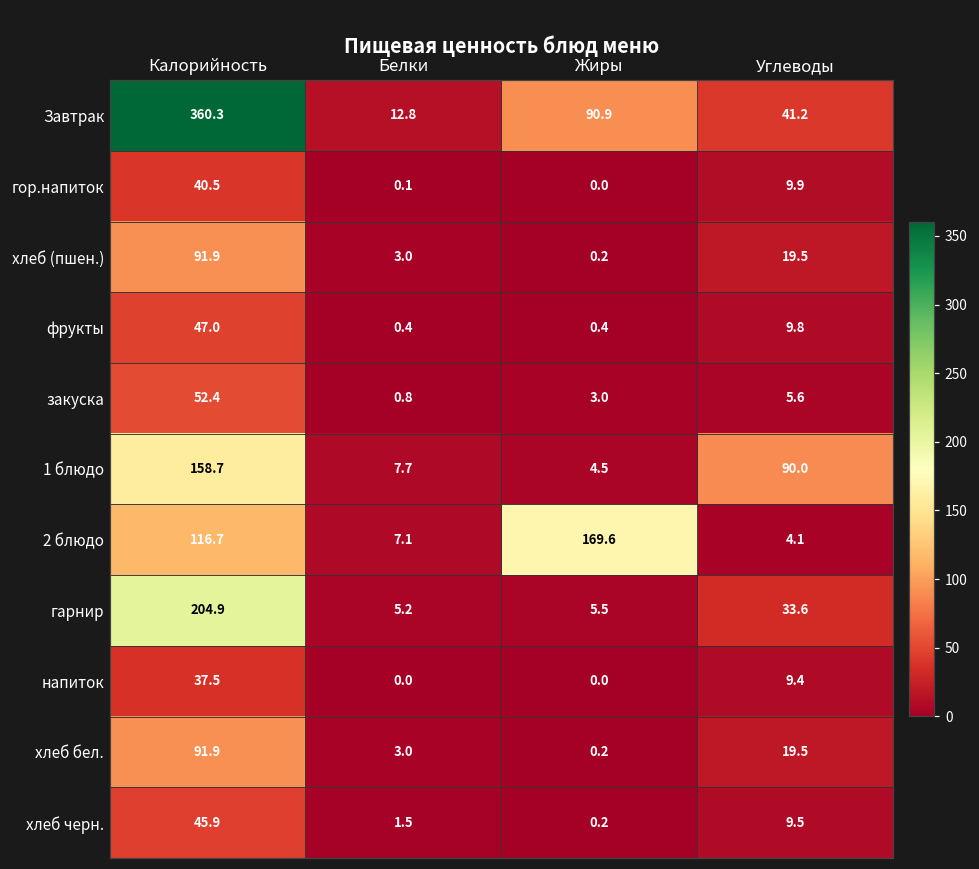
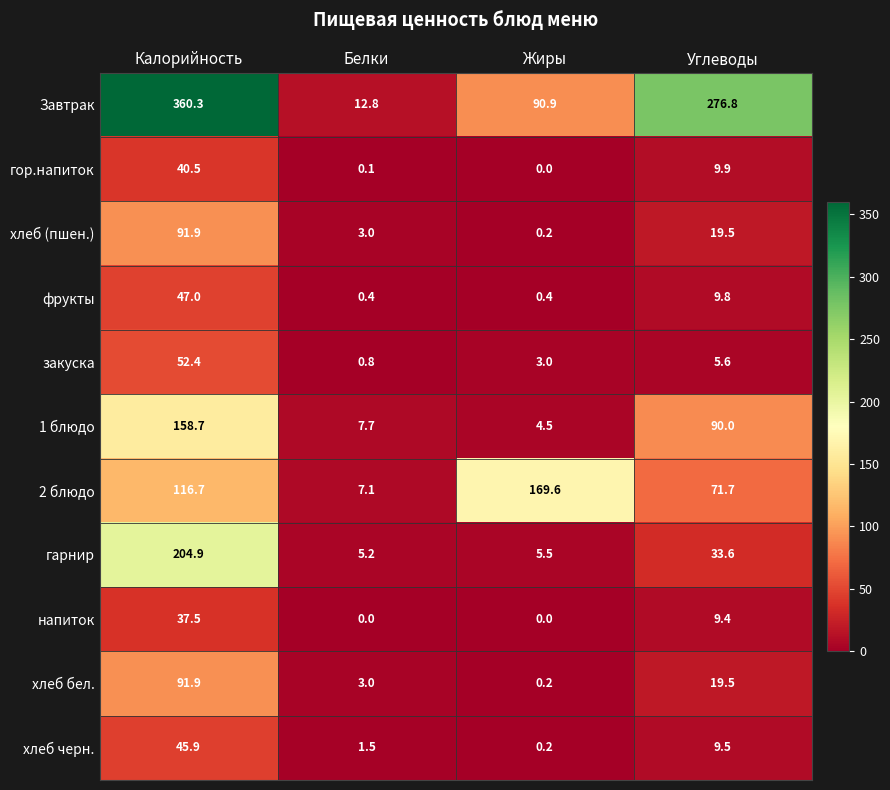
Завтрак, Углеводы: 41.2 -> 276.8
2 блюдо, Углеводы: 4.1 -> 71.7
